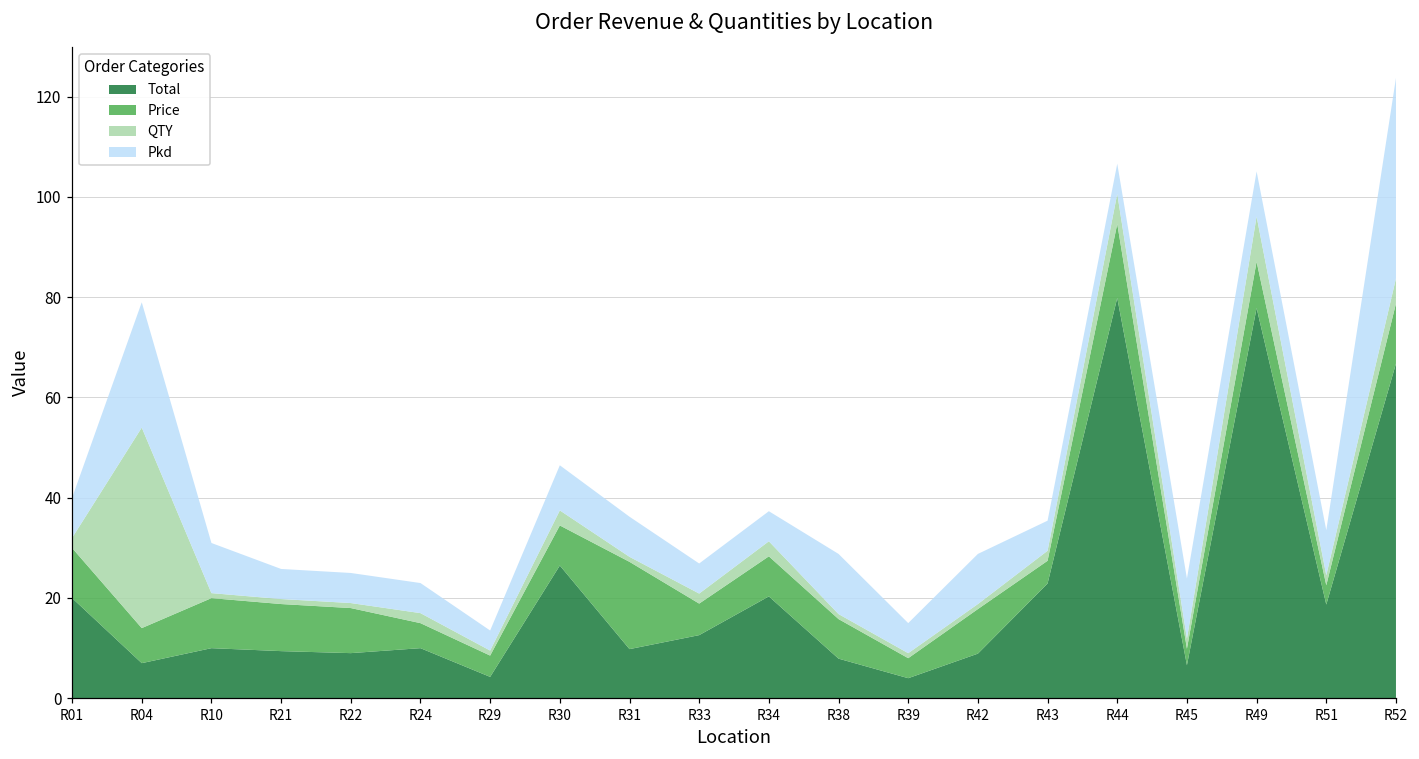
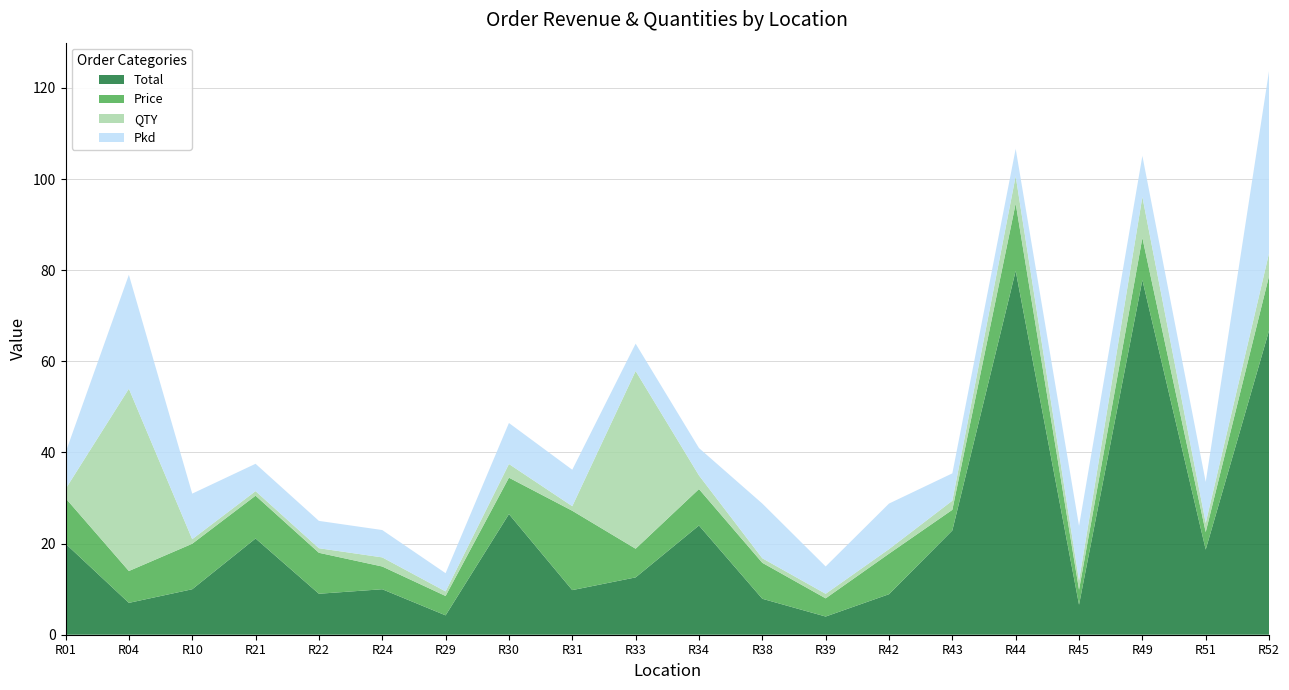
Total, R21: 9 -> 21
QTY, R33: 2 -> 39
Total, R34: 20 -> 24
